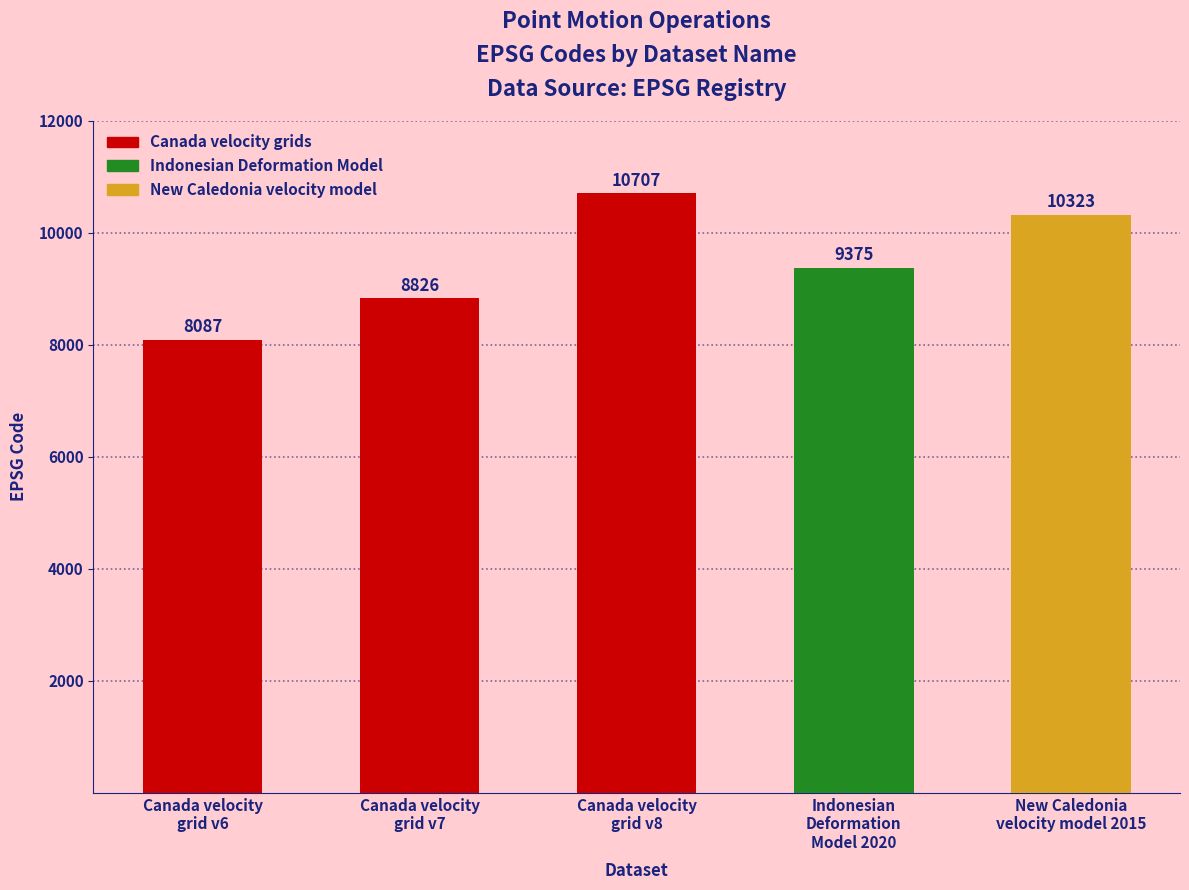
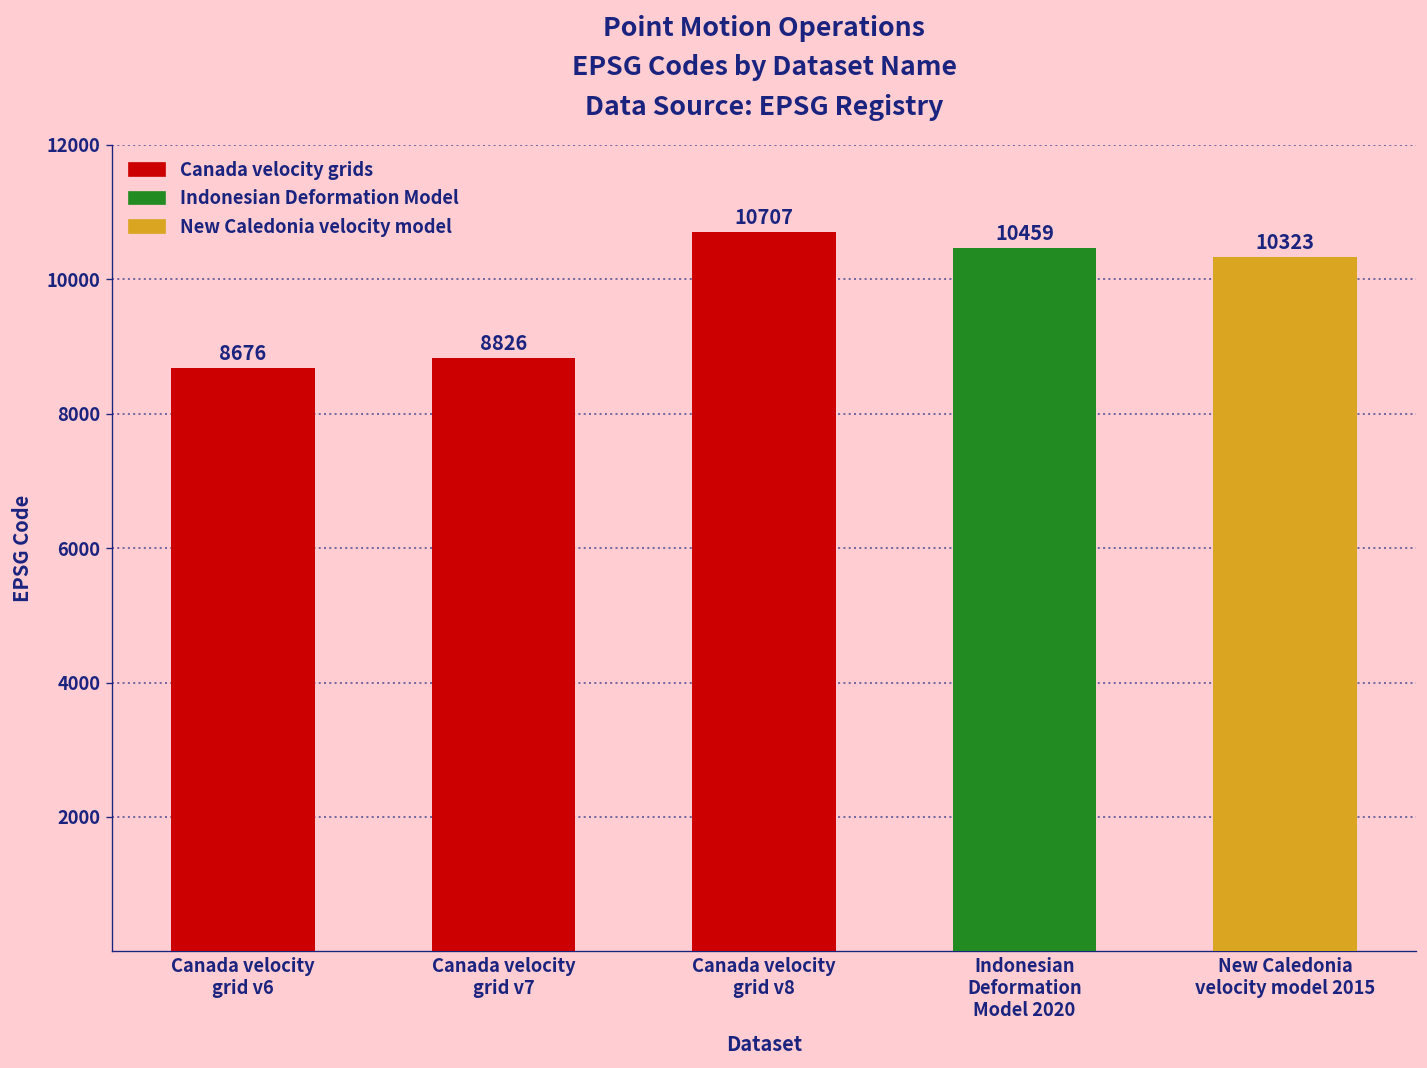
Canada velocity grid v6: 8087 -> 8676
Indonesian Deformation Model 2020: 9375 -> 10459
